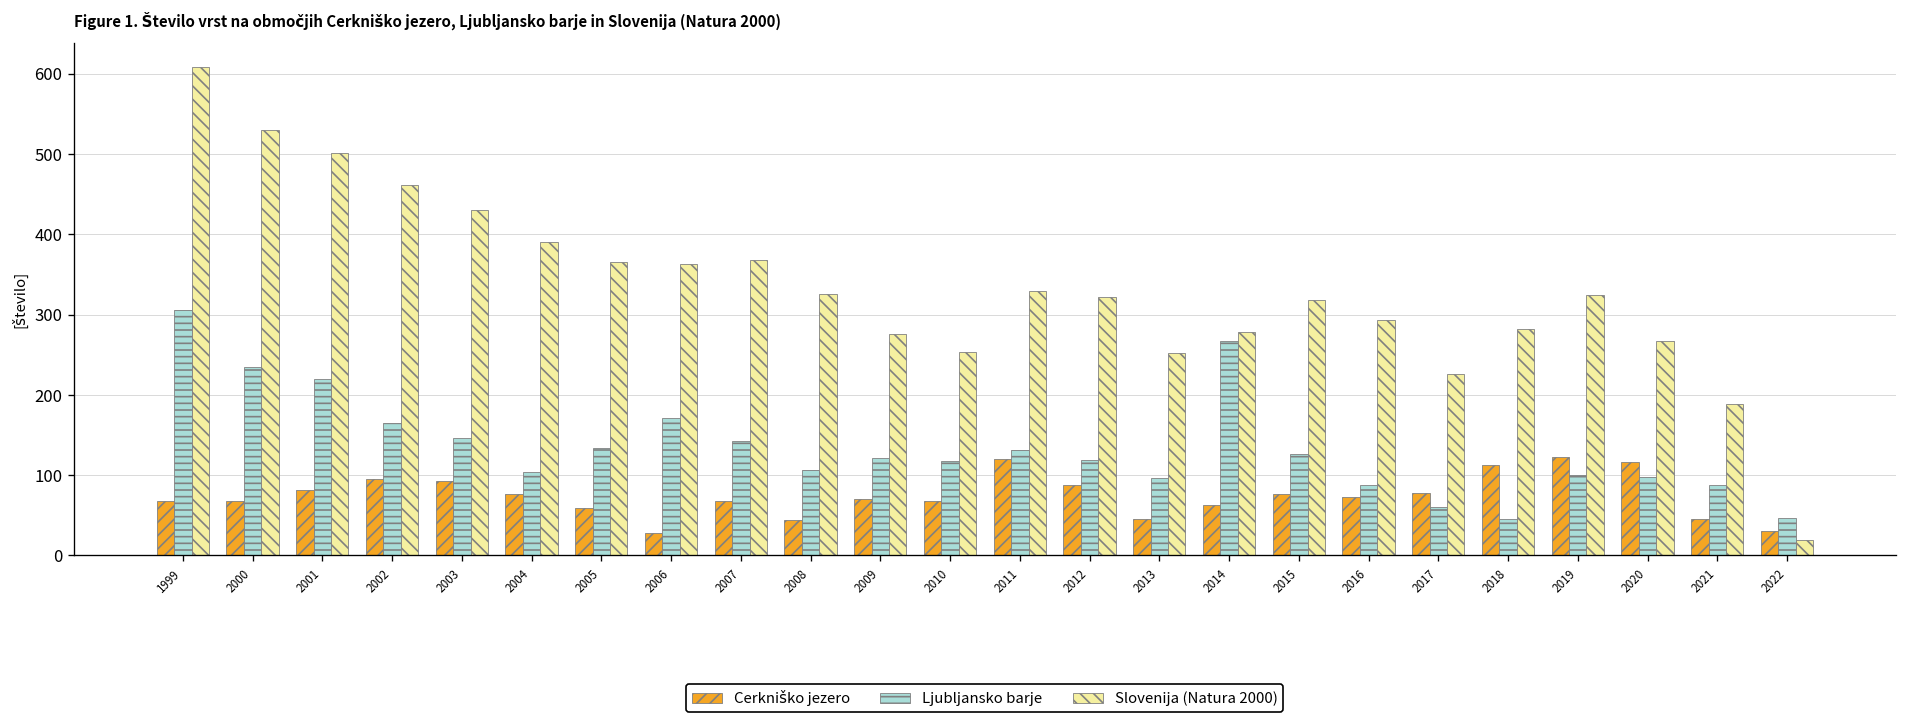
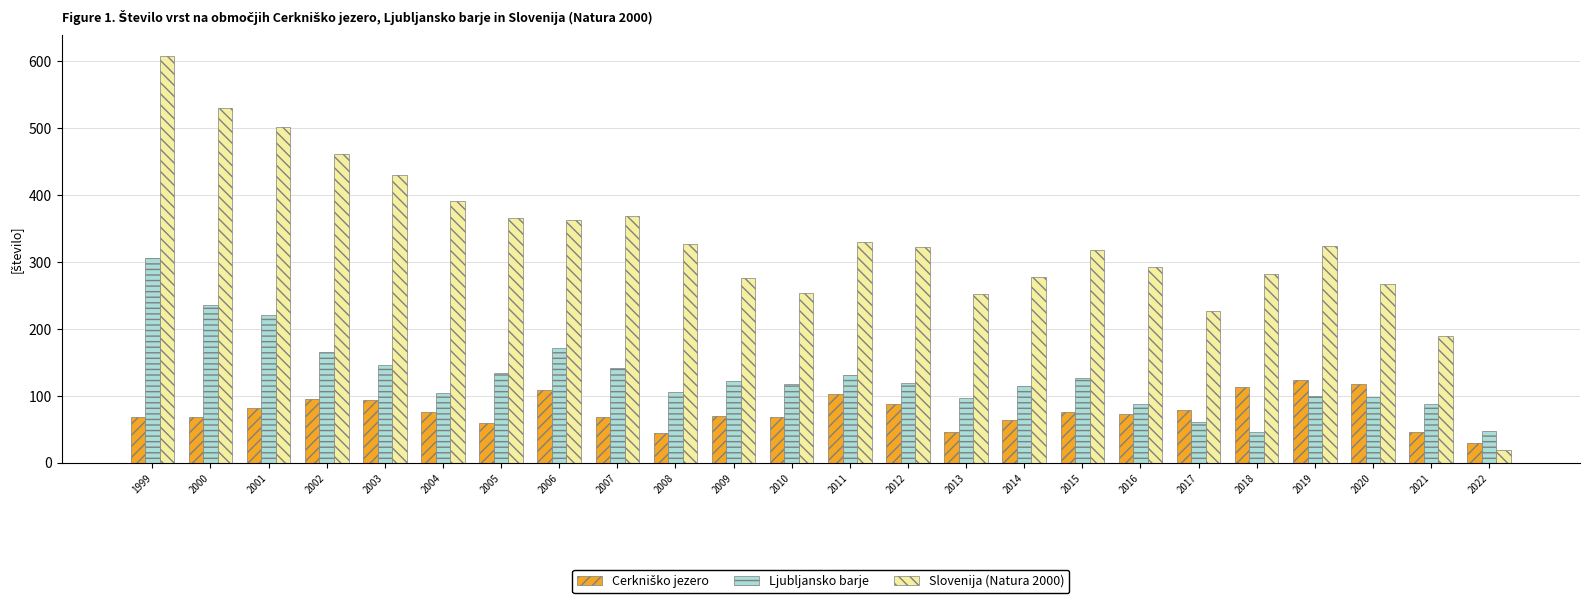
Cerkniško jezero, 2006: 30 -> 110
Cerkniško jezero, 2011: 120 -> 100
Ljubljansko barje, 2014: 270 -> 110
